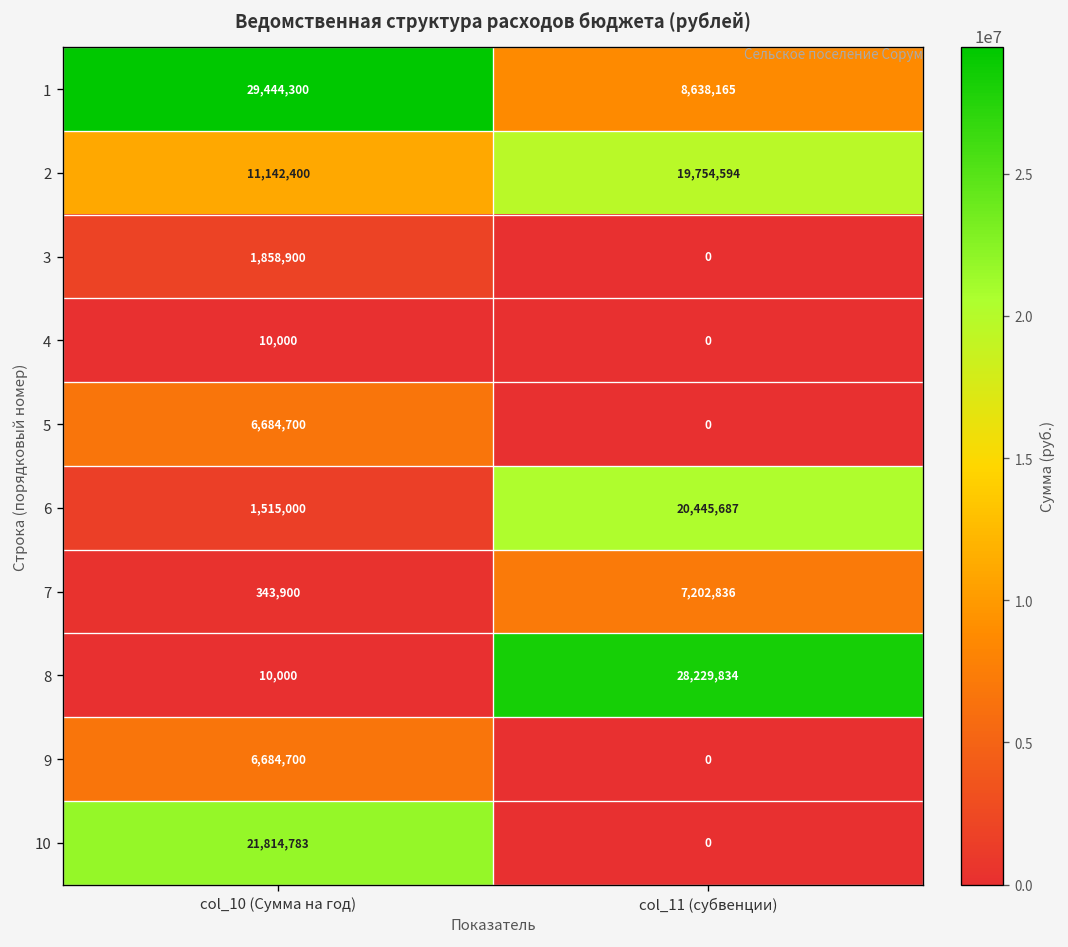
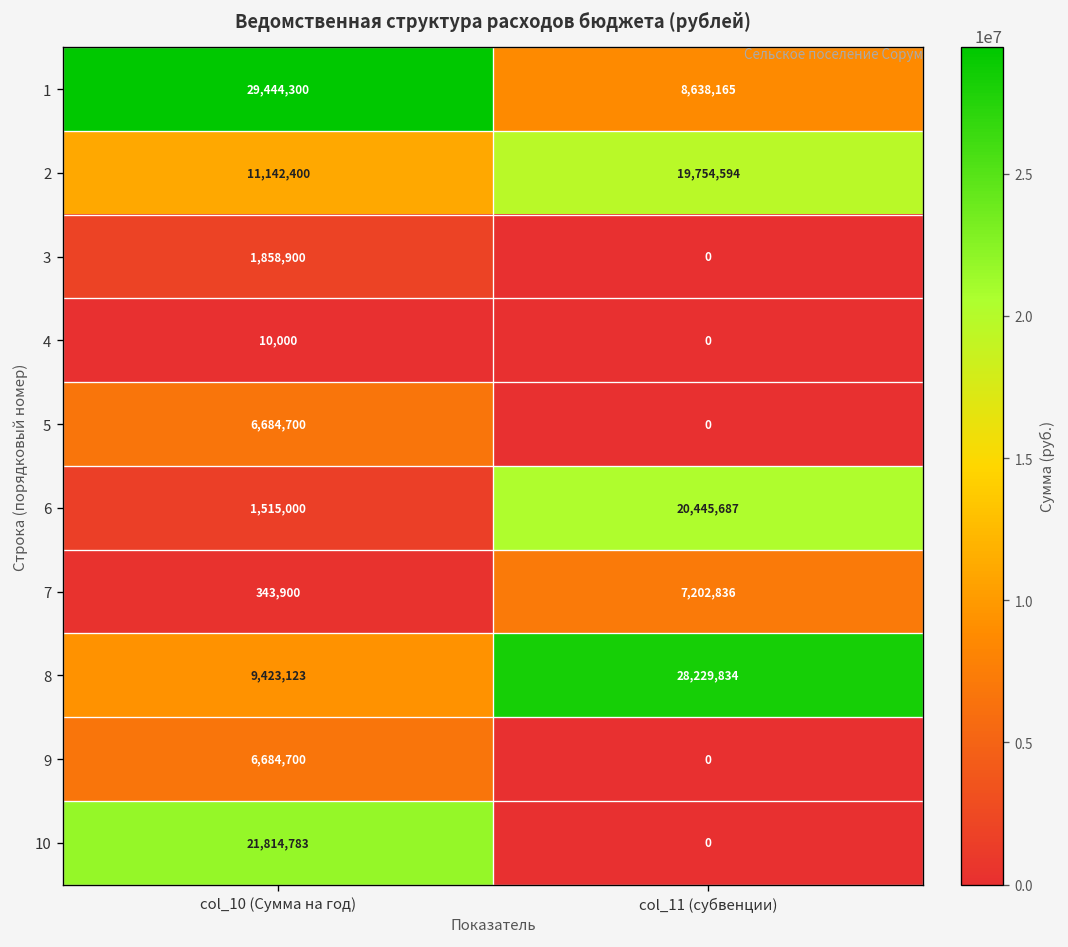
8, col_10 (Сумма на год): 10,000 -> 9,423,123
